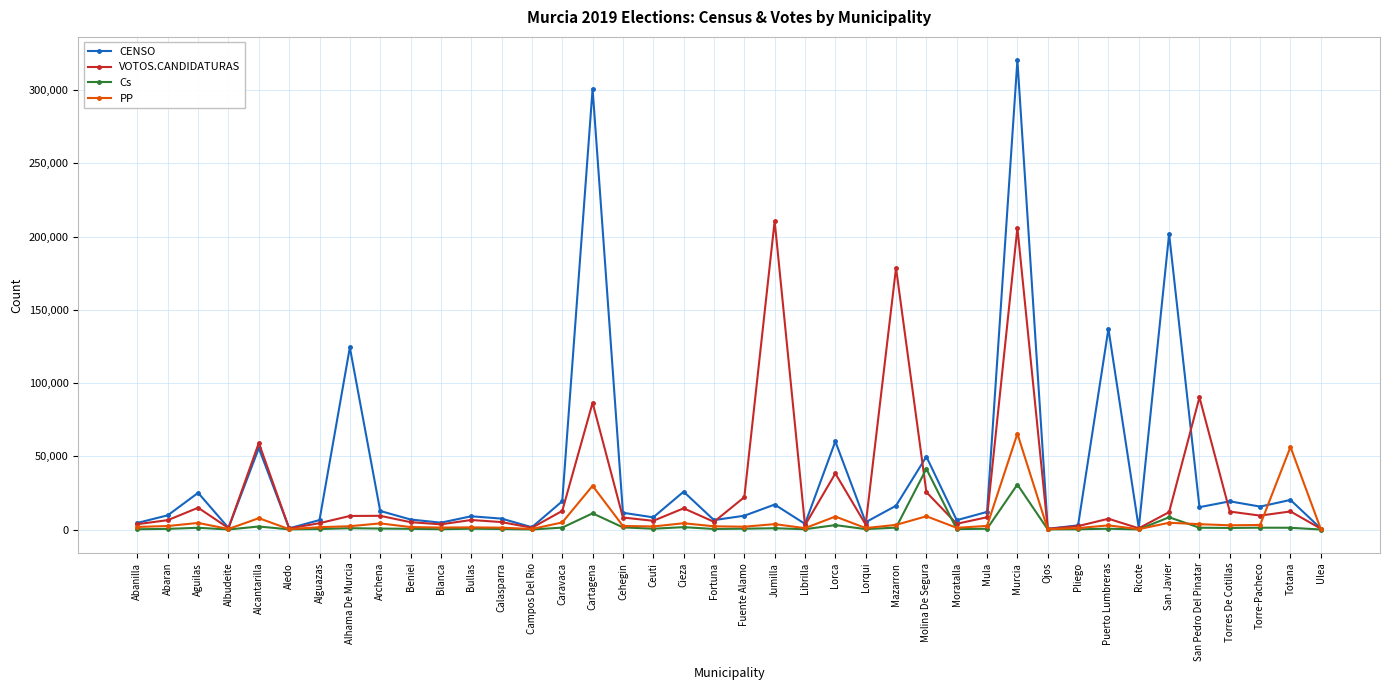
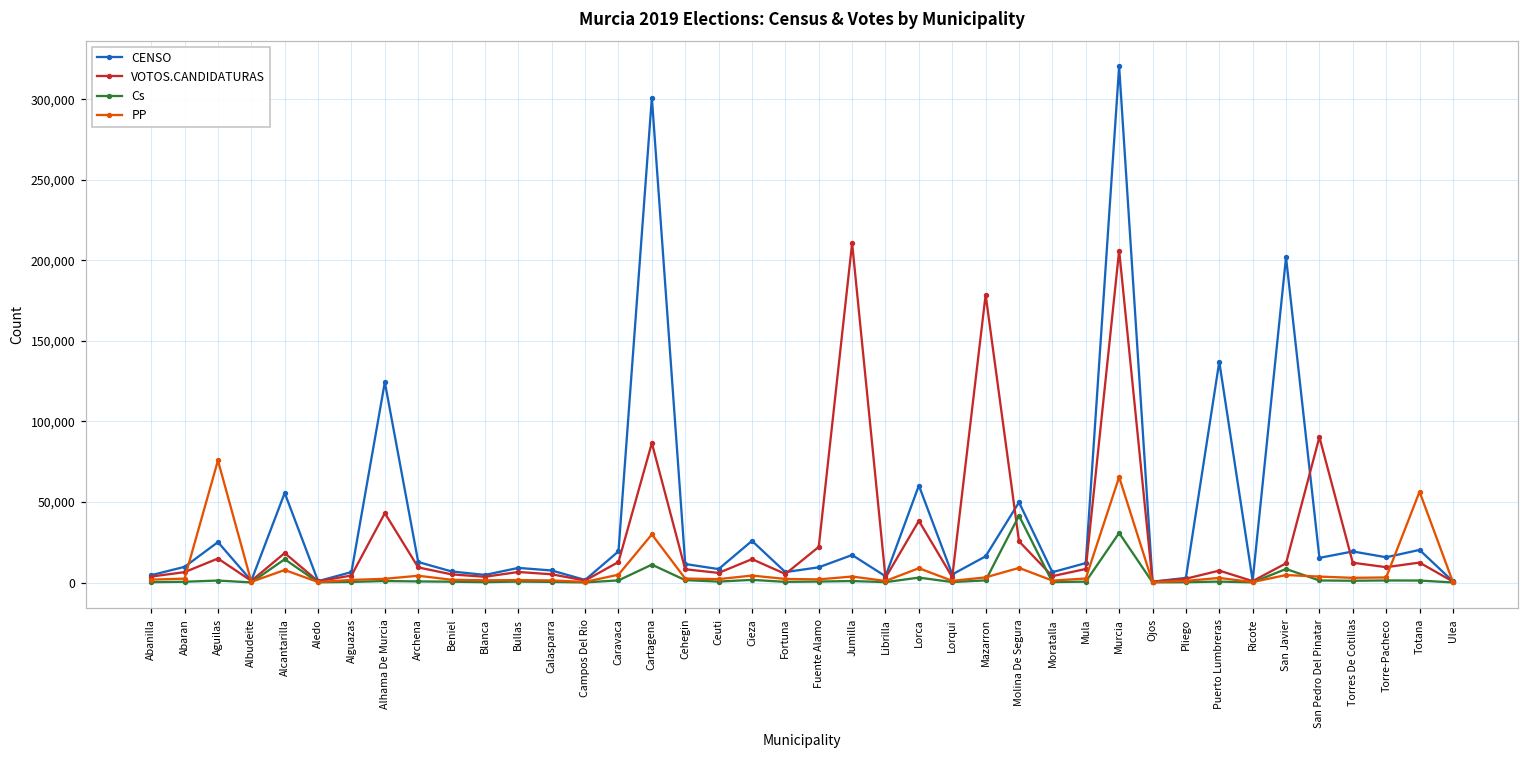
PP, Aguilas: 5,000 -> 76,000
VOTOS.CANDIDATURAS, Alcantarilla: 59,000 -> 18,000
Cs, Alcantarilla: 2,000 -> 14,000
VOTOS.CANDIDATURAS, Alhama De Murcia: 9,000 -> 43,000
